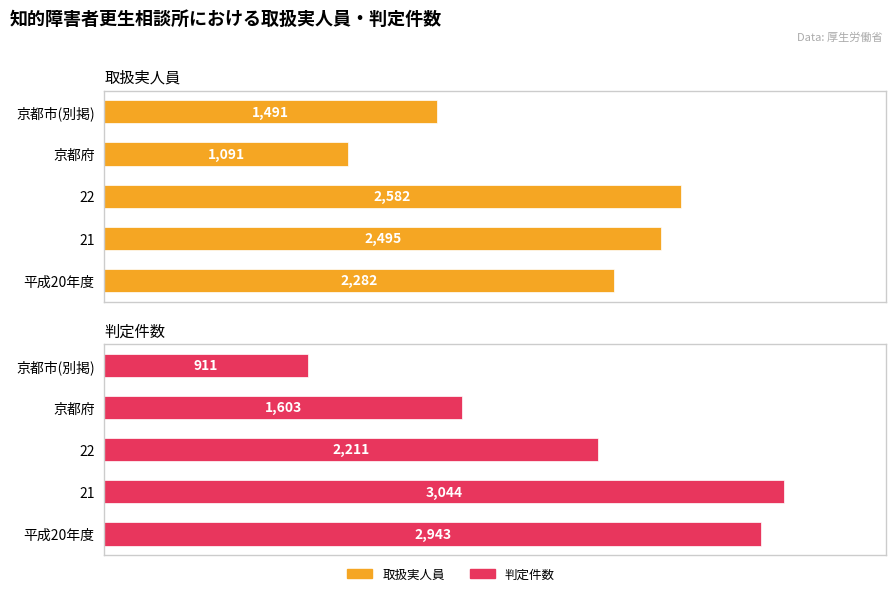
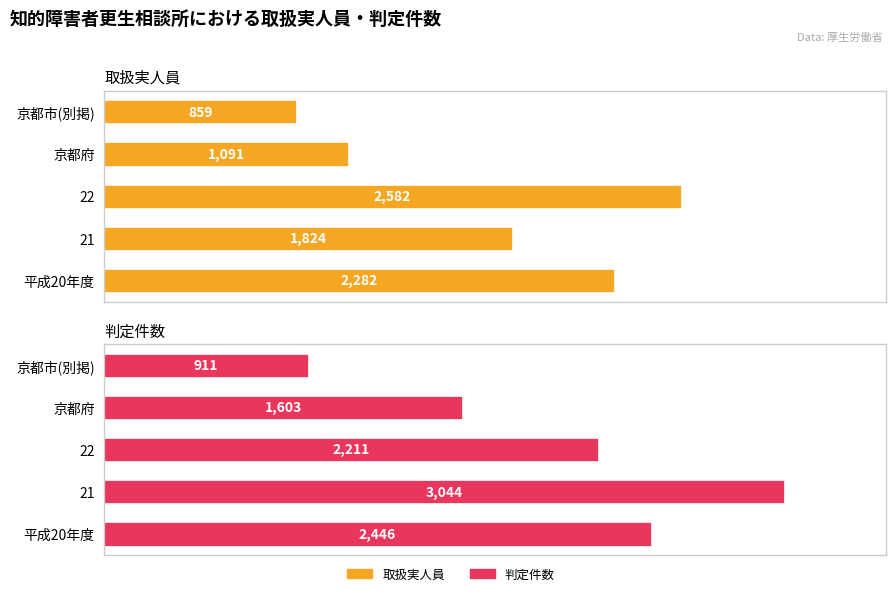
取扱実人員, 京都市(別掲): 1,491 -> 859
取扱実人員, 21: 2,495 -> 1,824
判定件数, 平成20年度: 2,943 -> 2,446
